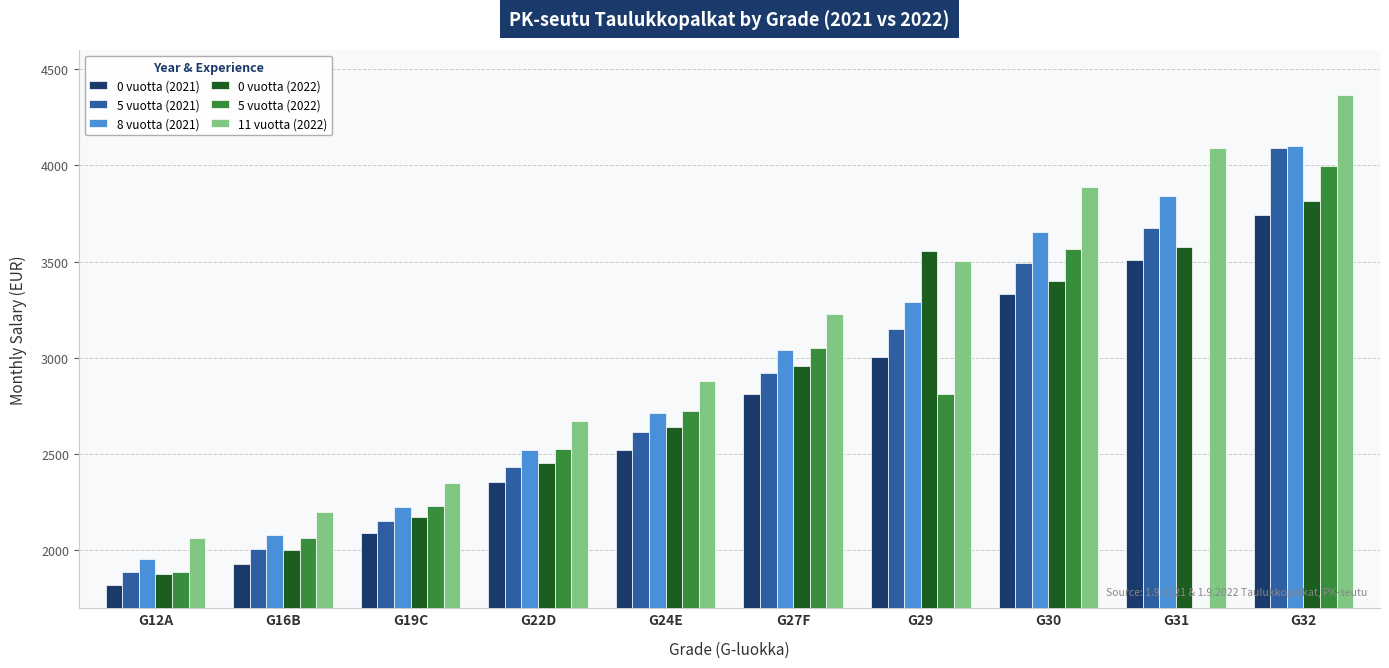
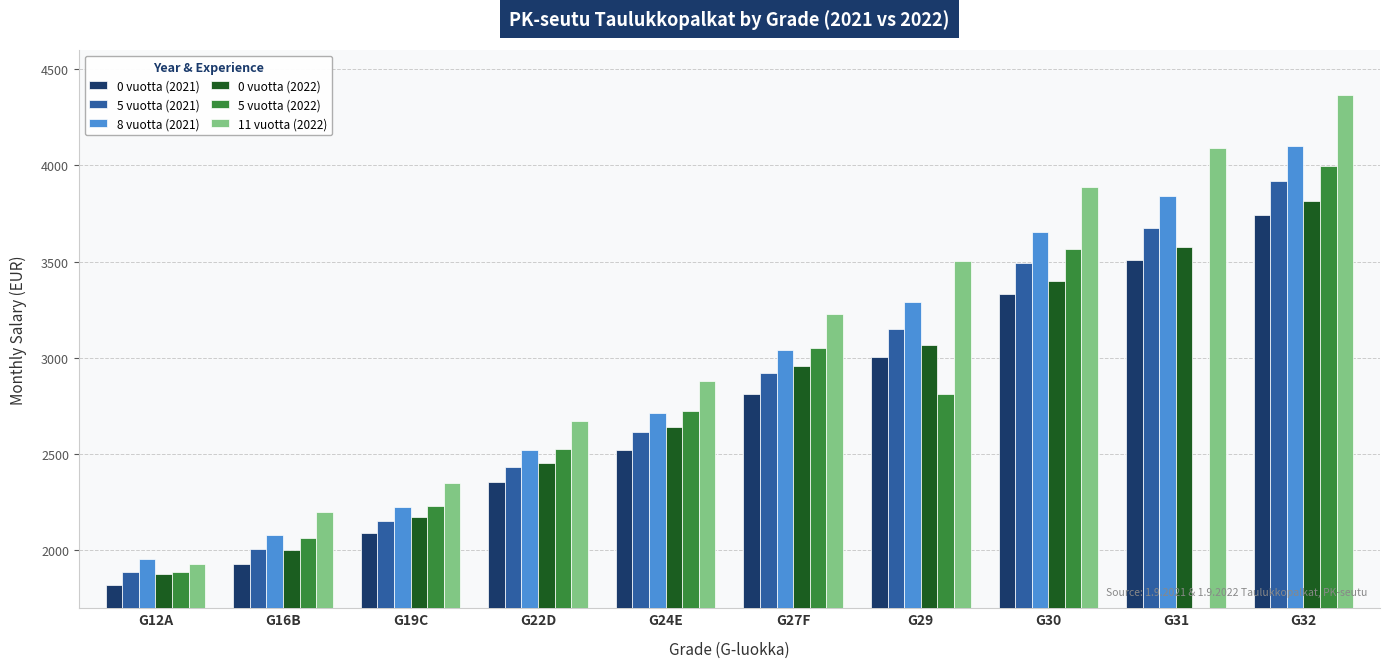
11 vuotta (2022), G12A: 2070 -> 1930
0 vuotta (2022), G29: 3560 -> 3070
5 vuotta (2021), G32: 4090 -> 3920
